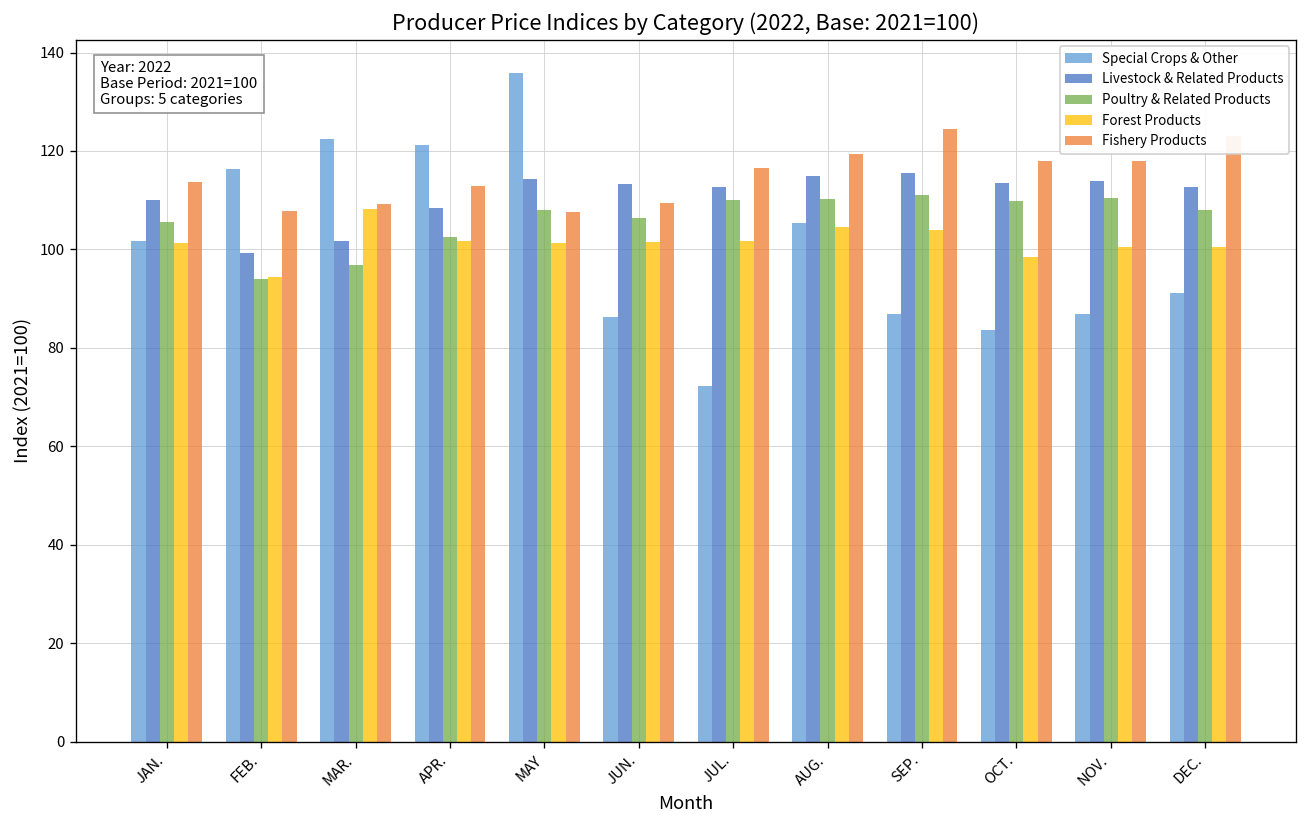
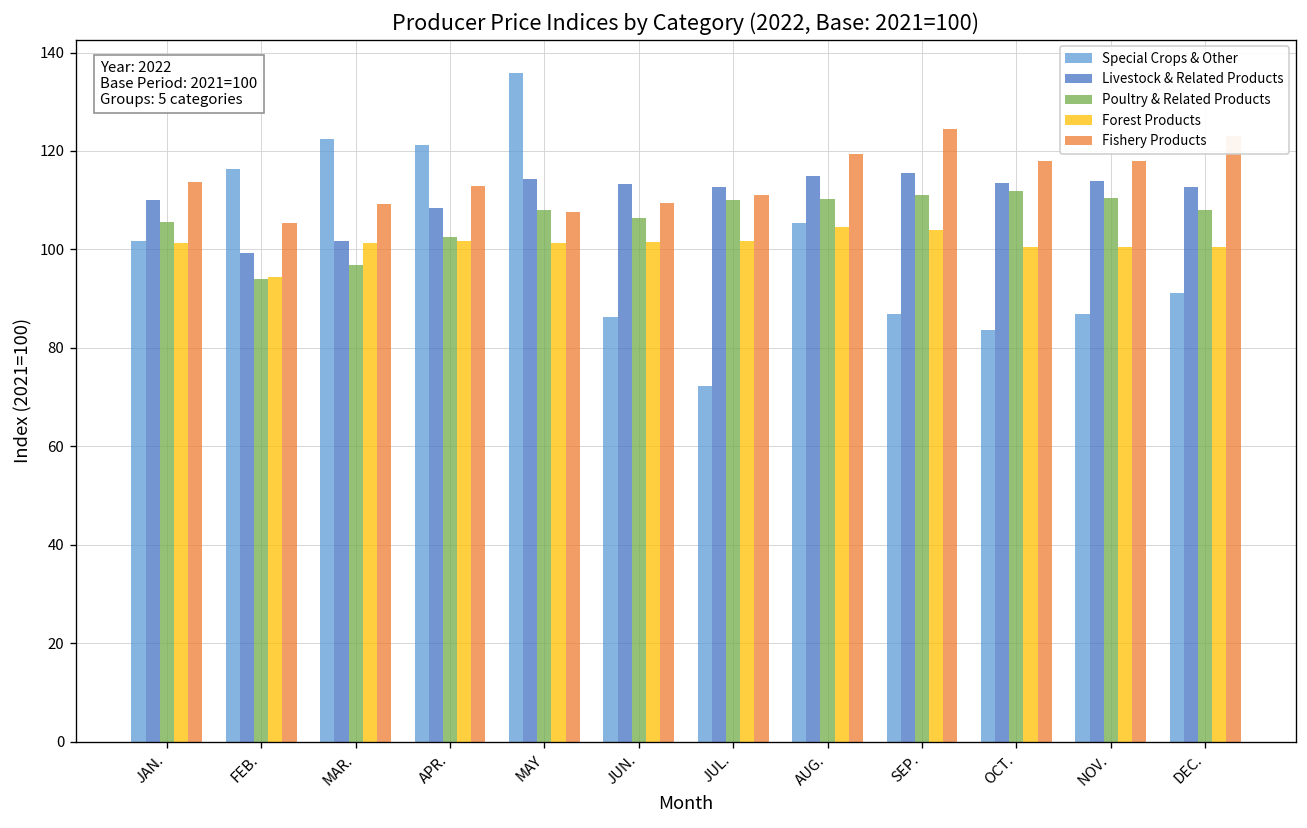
Fishery Products, FEB.: 108 -> 105
Forest Products, MAR.: 108 -> 101
Fishery Products, JUL.: 117 -> 111
Poultry & Related Products, OCT.: 110 -> 112
Forest Products, OCT.: 99 -> 101
